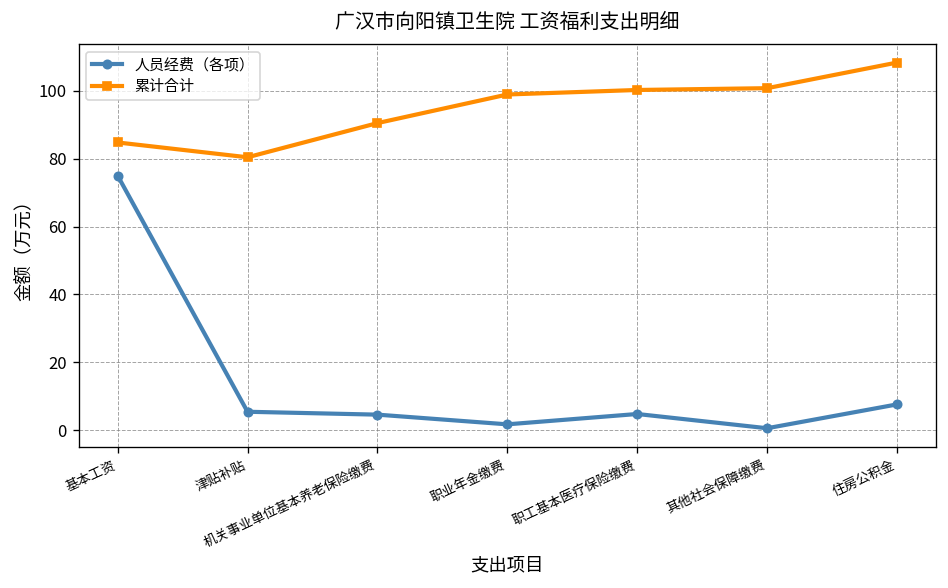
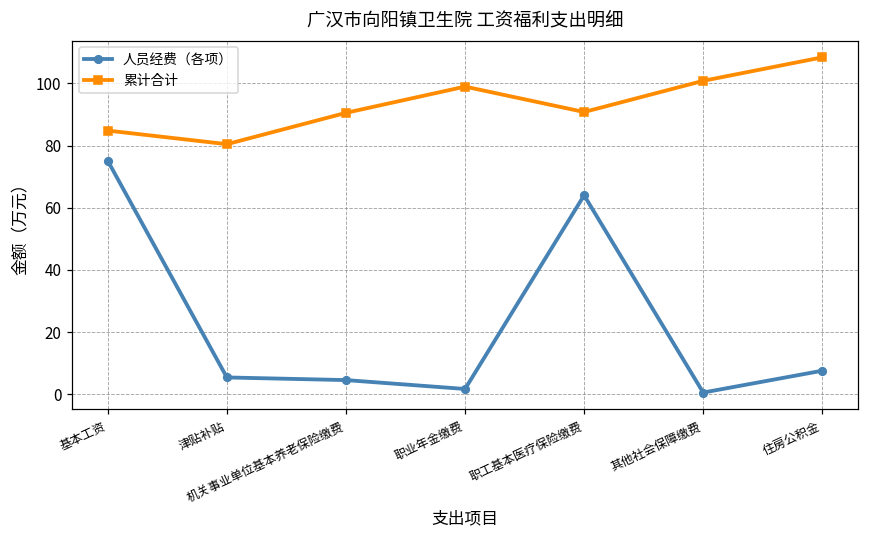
人员经费（各项）, 职工基本医疗保险缴费: 5 -> 64
累计合计, 职工基本医疗保险缴费: 100 -> 91
